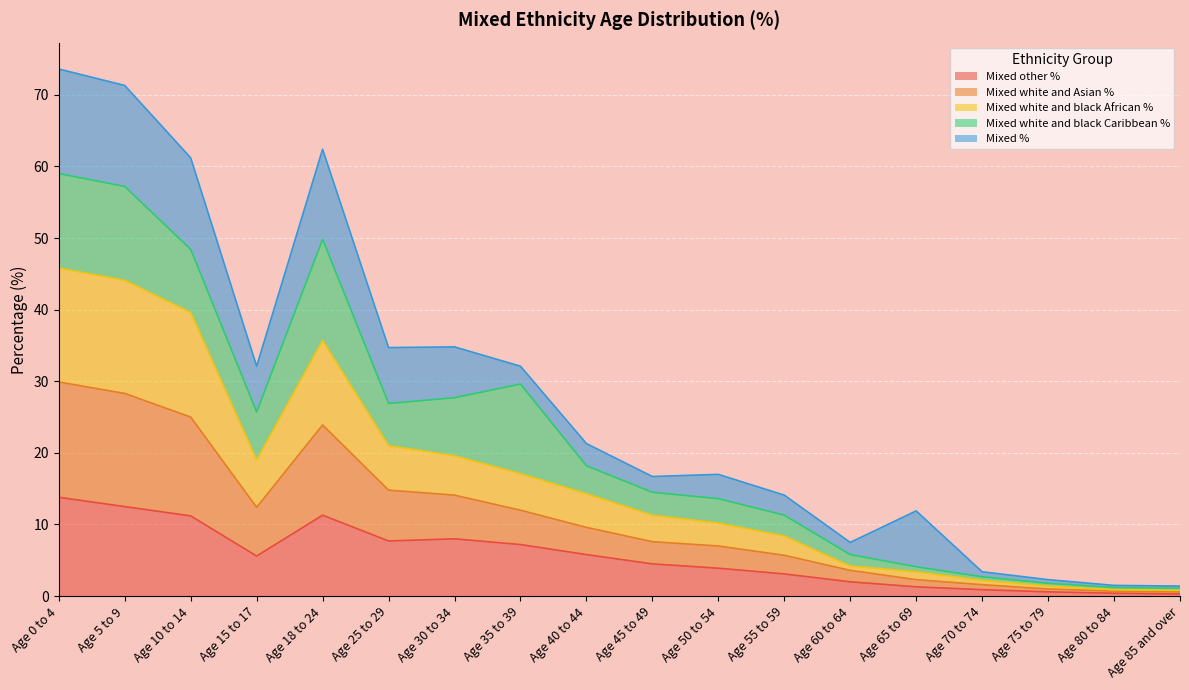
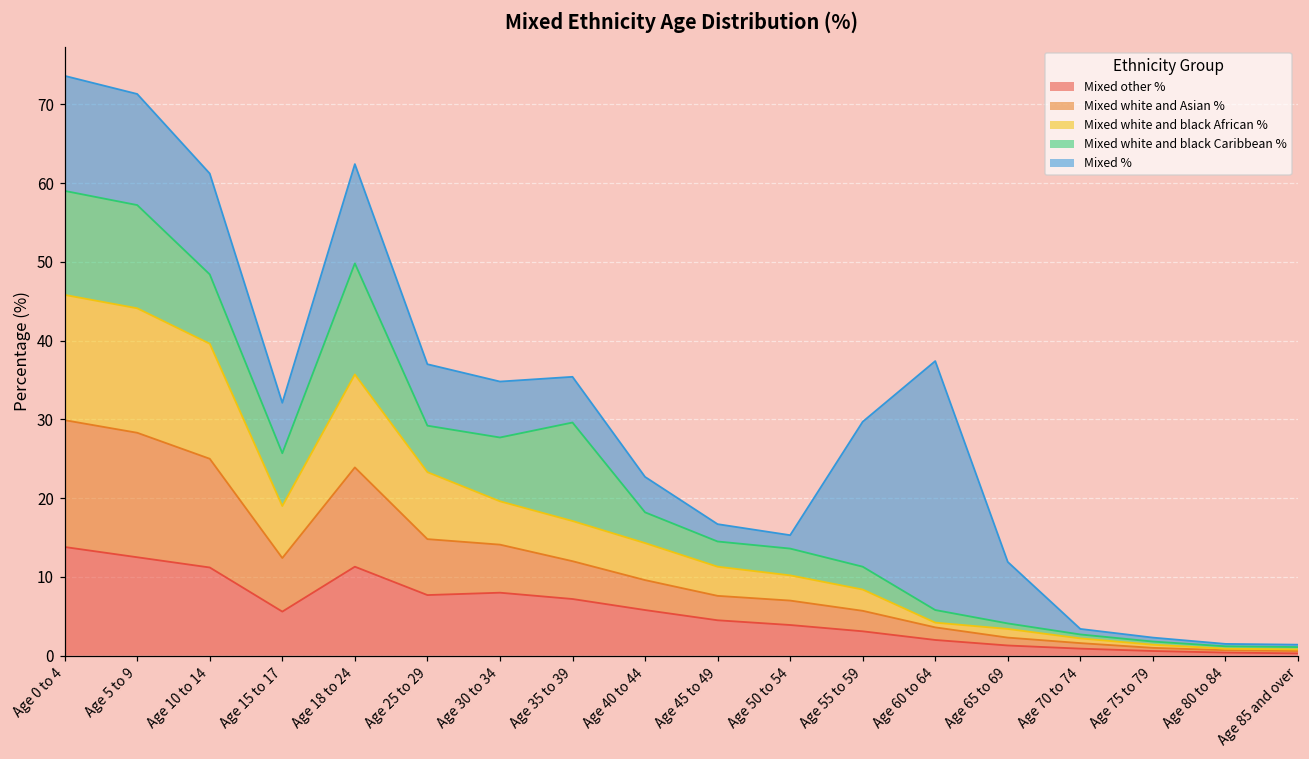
Mixed white and black African %, Age 25 to 29: 6 -> 9
Mixed %, Age 35 to 39: 3 -> 6
Mixed %, Age 40 to 44: 3 -> 5
Mixed %, Age 50 to 54: 3 -> 2
Mixed %, Age 55 to 59: 3 -> 18
Mixed %, Age 60 to 64: 2 -> 32
